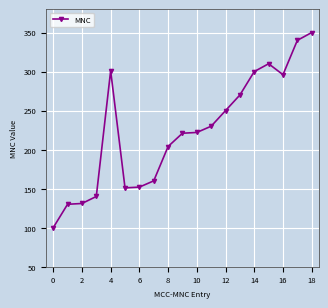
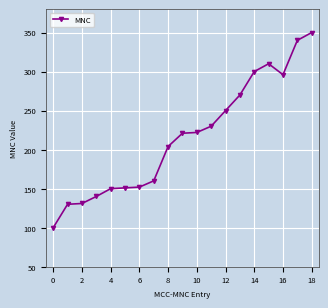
4: 300 -> 150
